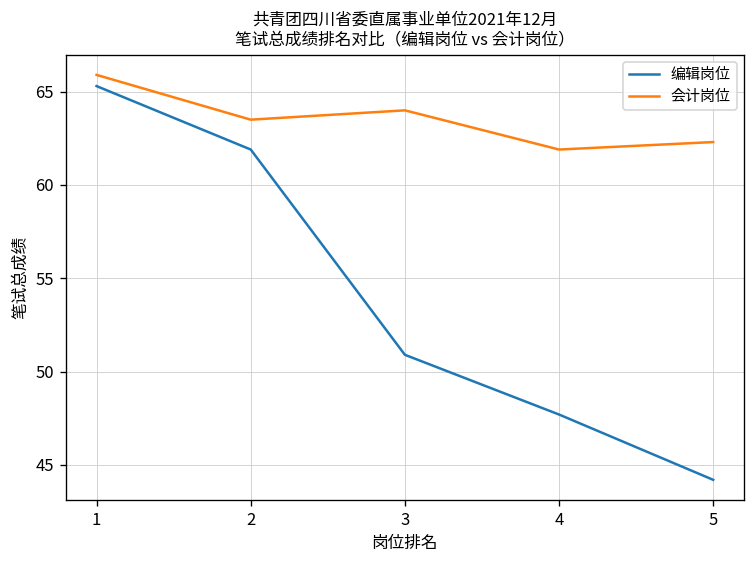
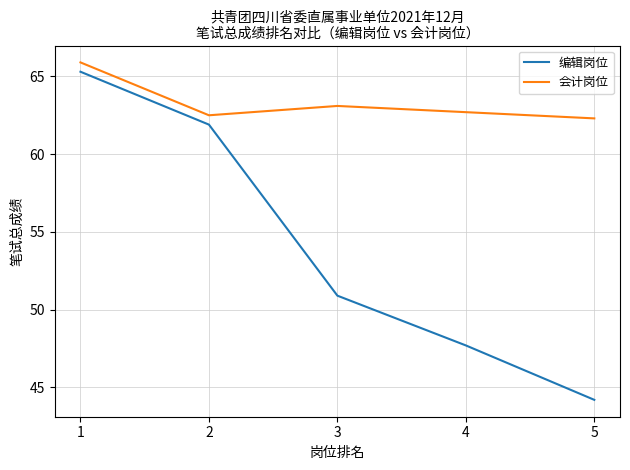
会计岗位, 2: 63.5 -> 62.5
会计岗位, 3: 64.0 -> 63.1
会计岗位, 4: 61.9 -> 62.7
